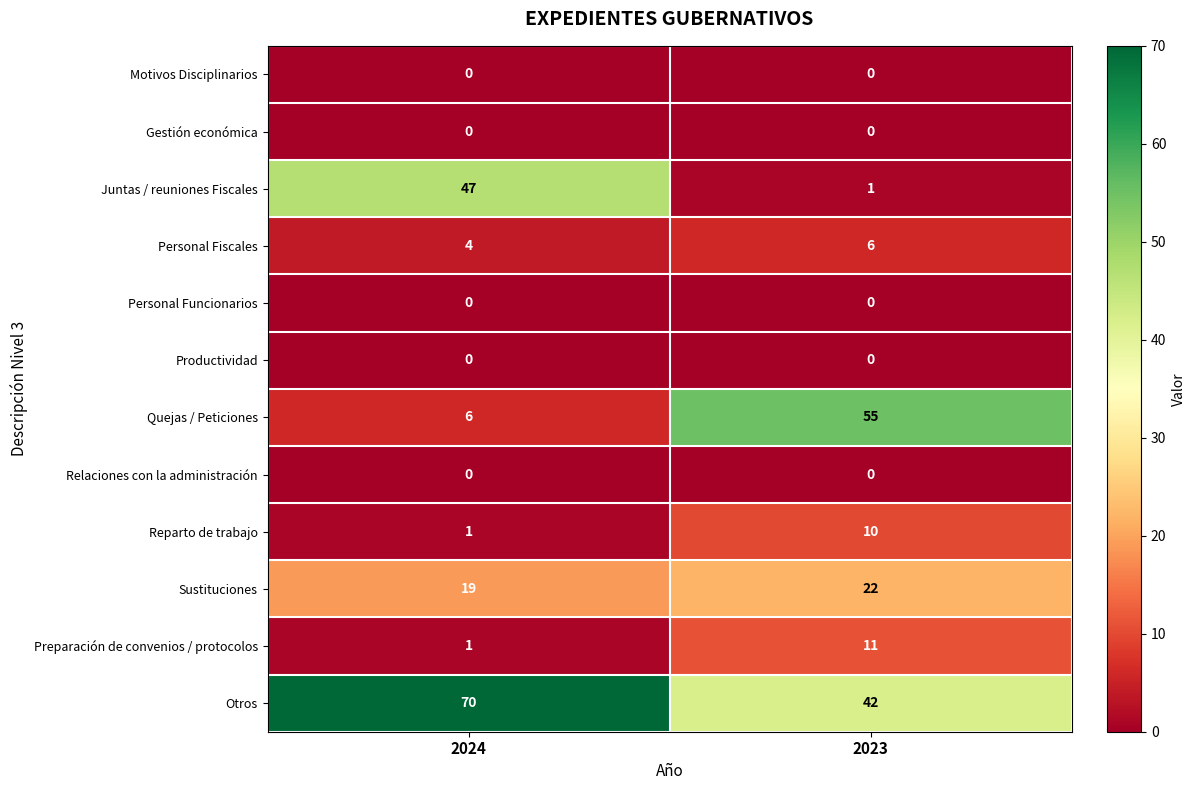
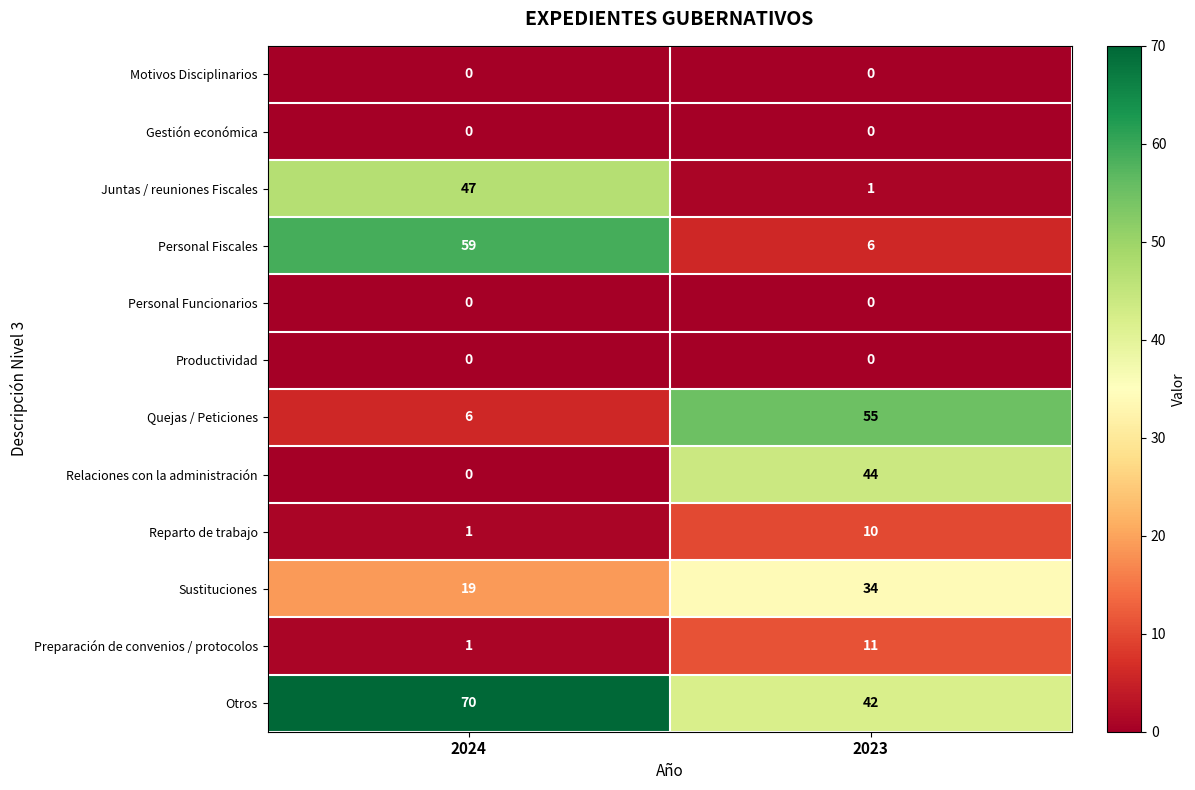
Personal Fiscales, 2024: 4 -> 59
Relaciones con la administración, 2023: 0 -> 44
Sustituciones, 2023: 22 -> 34
